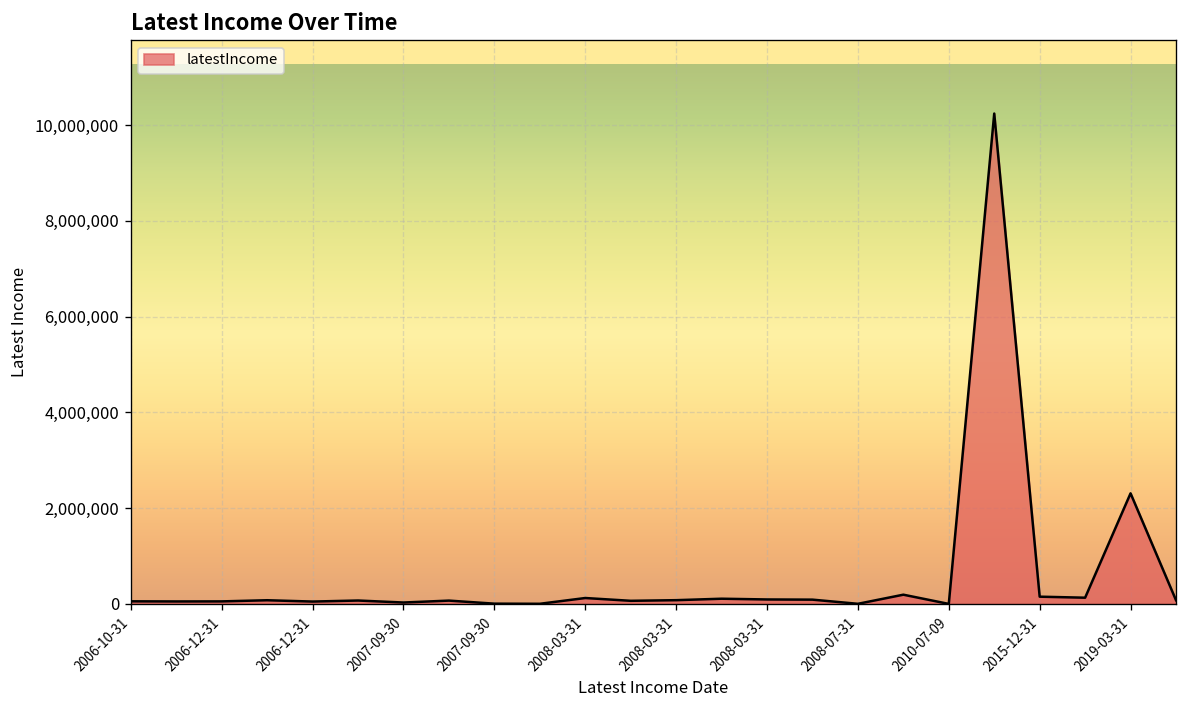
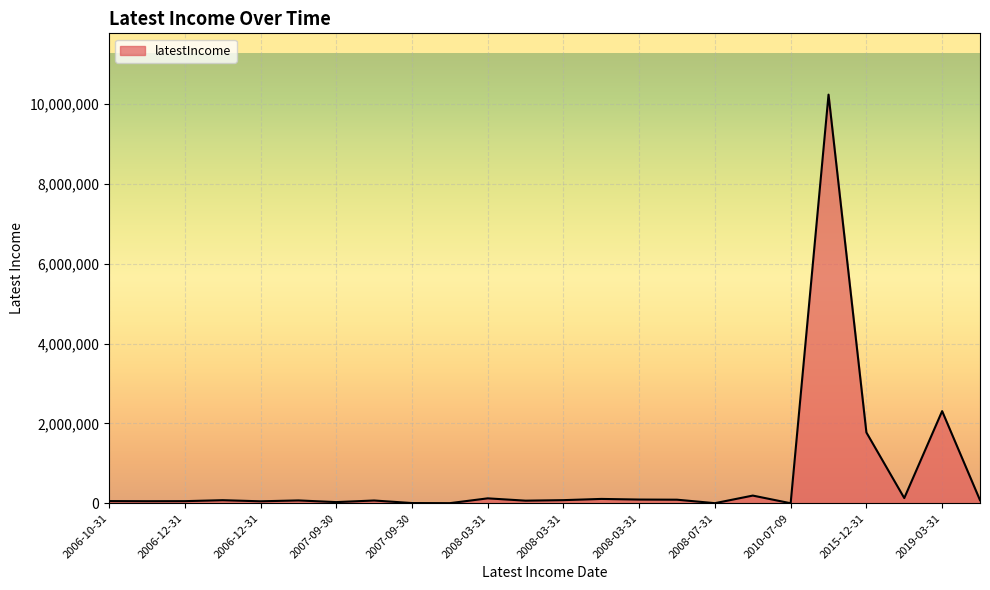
2015-12-31: 200,000 -> 1,800,000
